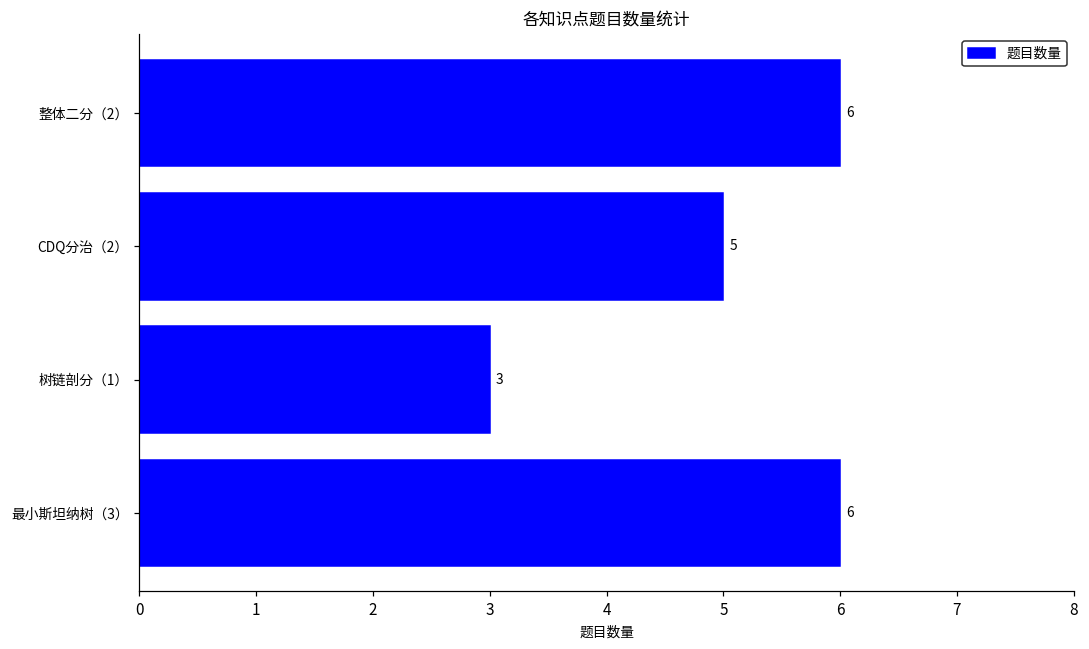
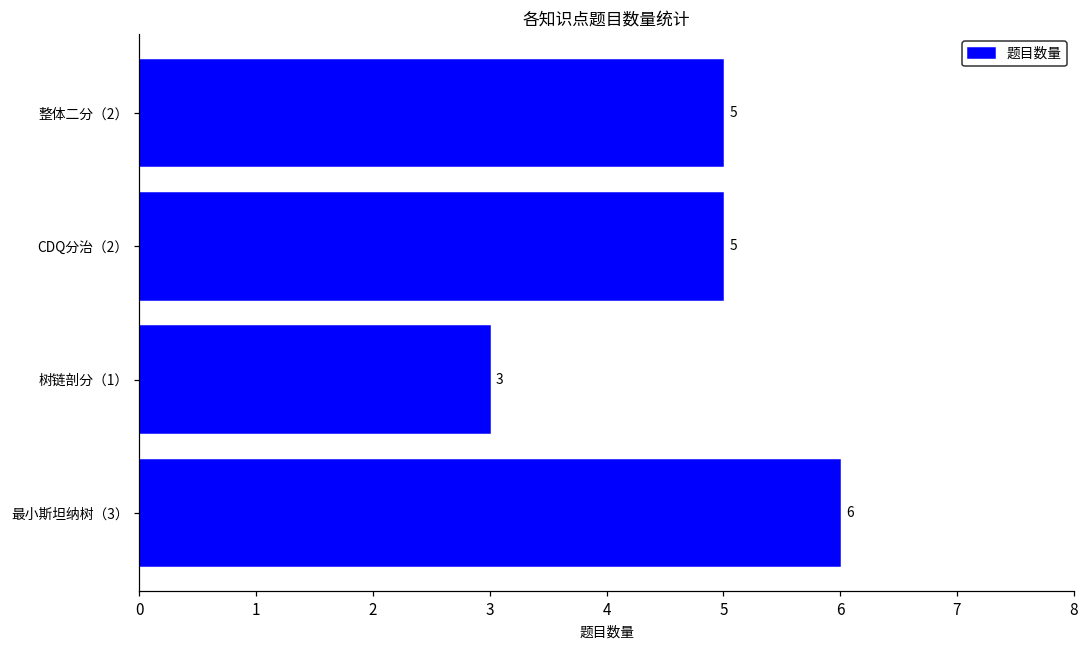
整体二分（2）: 6 -> 5
